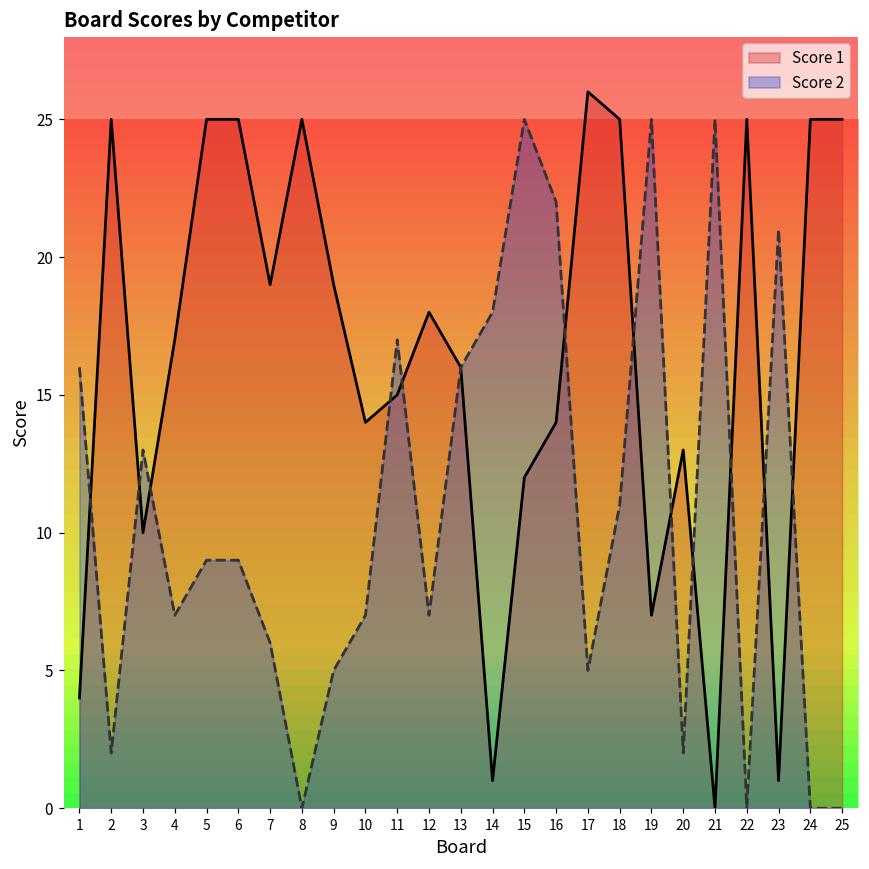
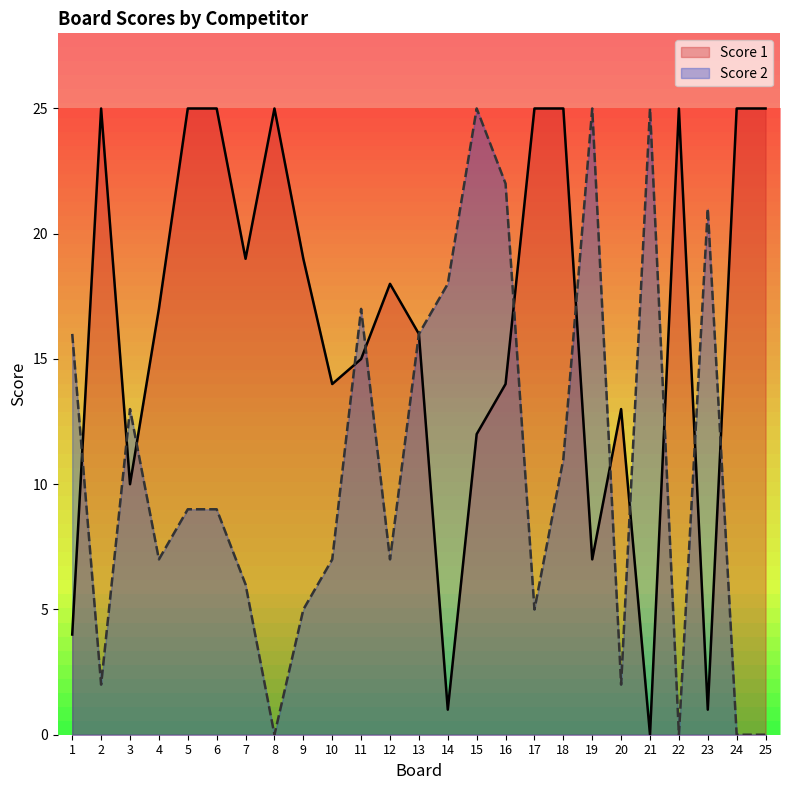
Score 1, 17: 26 -> 25
